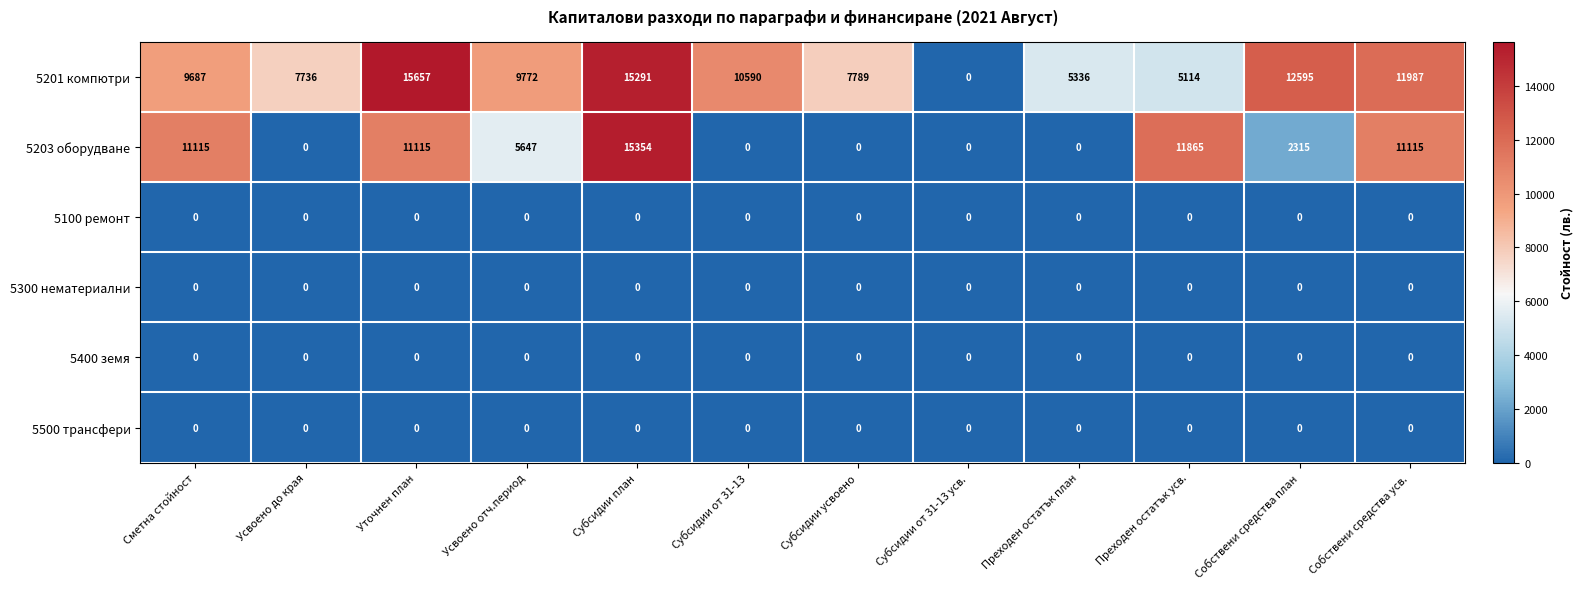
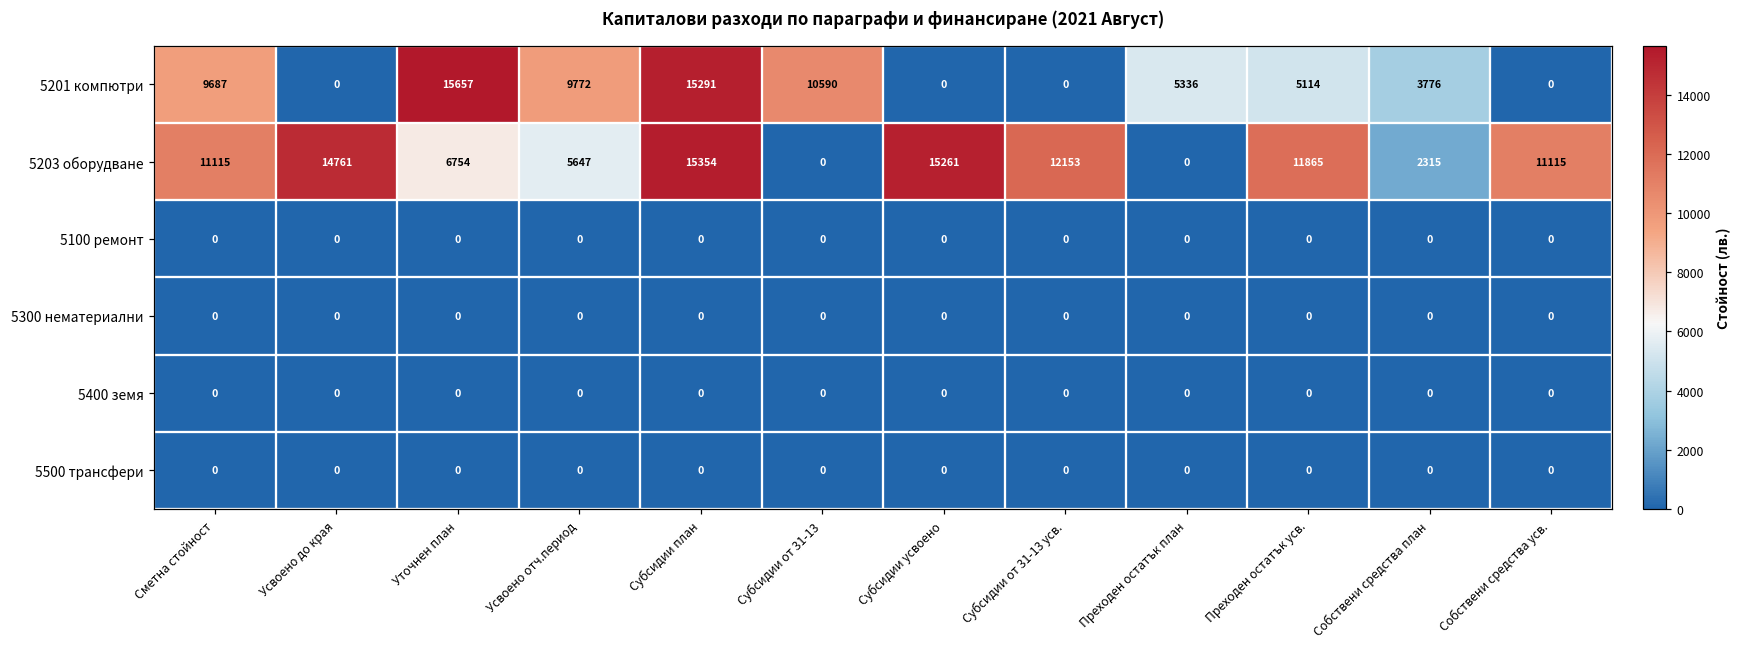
5201 компютри, Усвоено до края: 7736 -> 0
5201 компютри, Субсидии усвоено: 7789 -> 0
5201 компютри, Собствени средства план: 12595 -> 3776
5201 компютри, Собствени средства усв.: 11987 -> 0
5203 оборудване, Усвоено до края: 0 -> 14761
5203 оборудване, Уточнен план: 11115 -> 6754
5203 оборудване, Субсидии усвоено: 0 -> 15261
5203 оборудване, Субсидии от 31-13 усв.: 0 -> 12153
